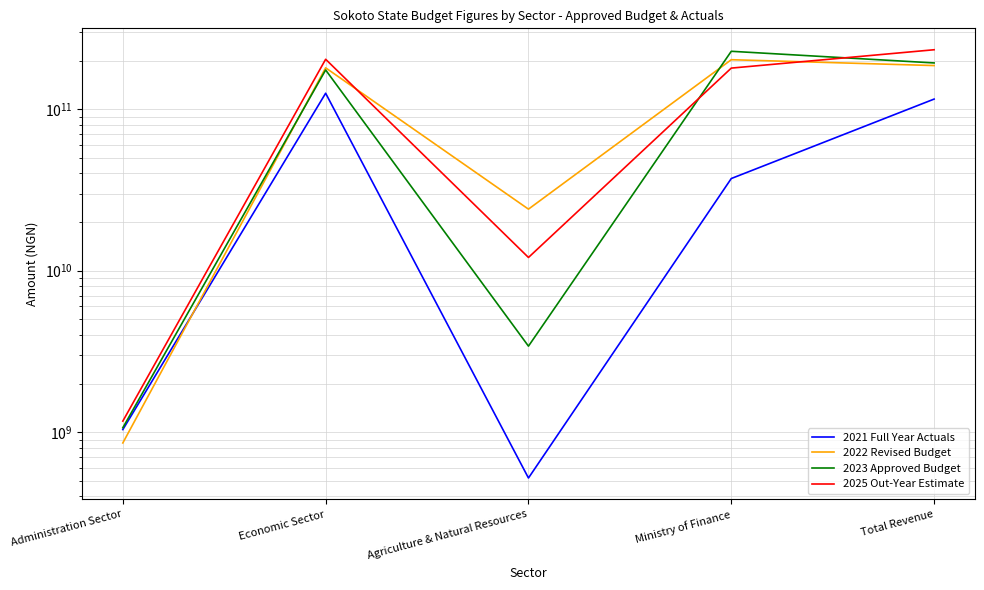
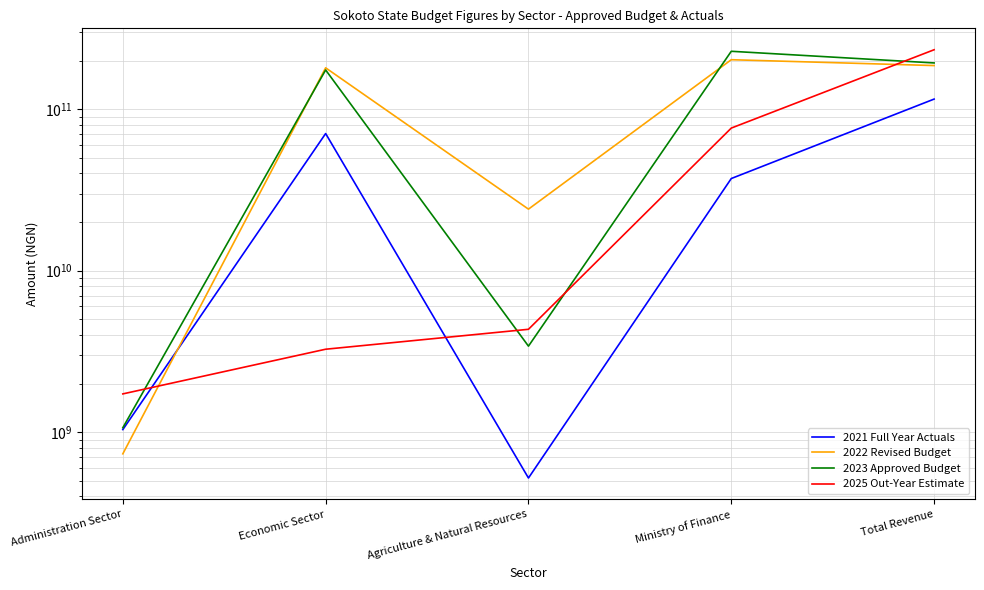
2022 Revised Budget, Administration Sector: 900000000 -> 700000000
2025 Out-Year Estimate, Administration Sector: 1200000000 -> 1700000000
2021 Full Year Actuals, Economic Sector: 130000000000 -> 70000000000
2025 Out-Year Estimate, Economic Sector: 200000000000 -> 3300000000
2025 Out-Year Estimate, Agriculture & Natural Resources: 12000000000 -> 4300000000
2025 Out-Year Estimate, Ministry of Finance: 180000000000 -> 80000000000
